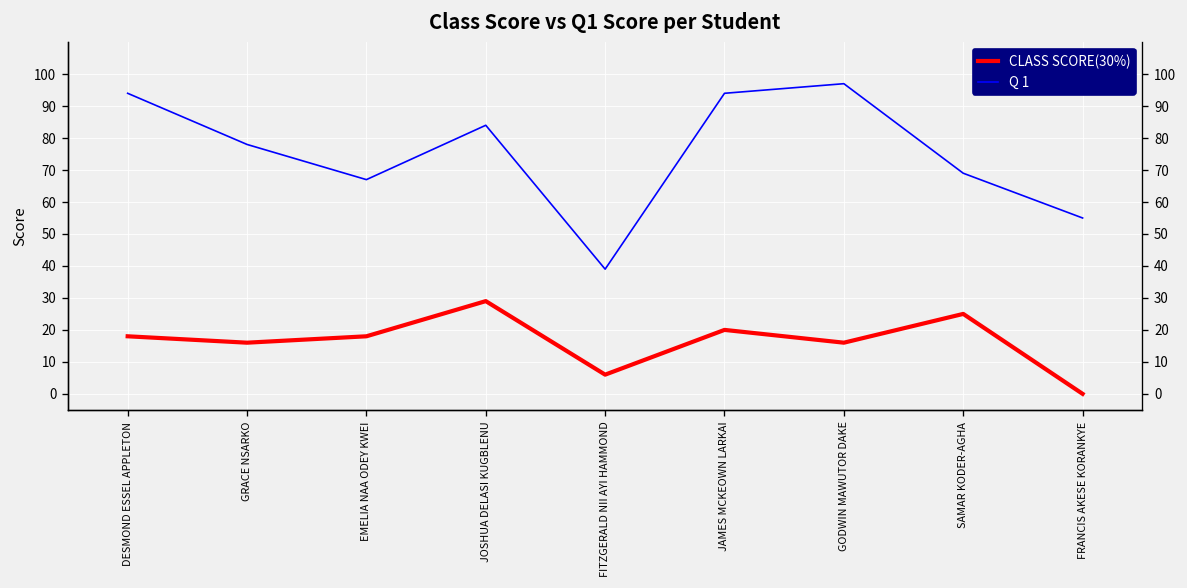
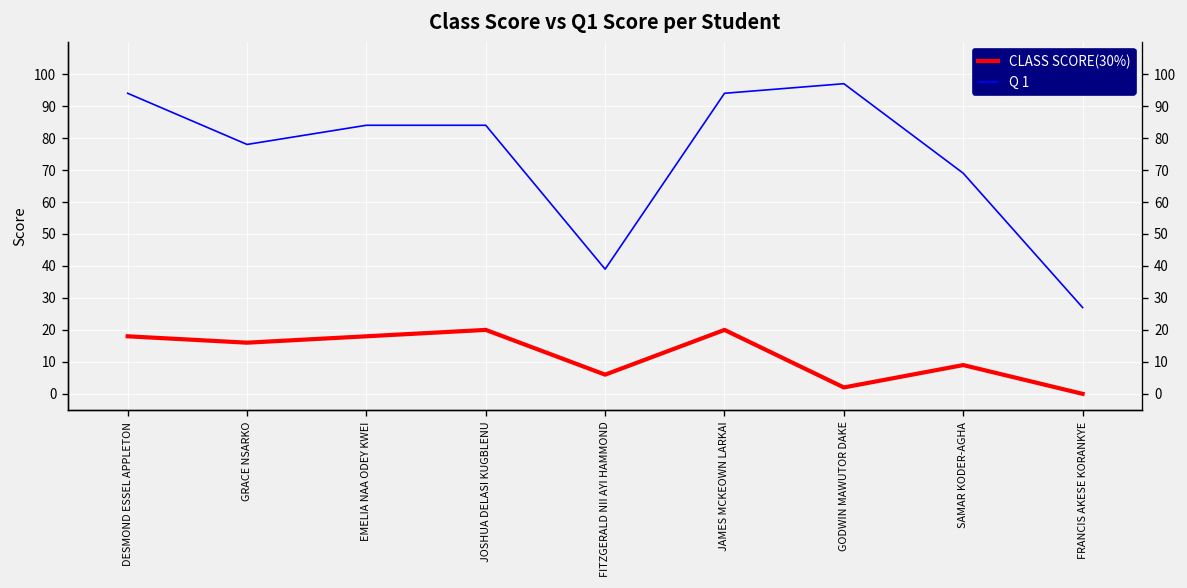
Q 1, EMELIA NAA ODEY KWEI: 67 -> 84
CLASS SCORE(30%), JOSHUA DELASI KUGBLENU: 29 -> 20
CLASS SCORE(30%), GODWIN MAWUTOR DAKE: 16 -> 2
CLASS SCORE(30%), SAMAR KODER-AGHA: 25 -> 9
Q 1, FRANCIS AKESE KORANKYE: 55 -> 27
